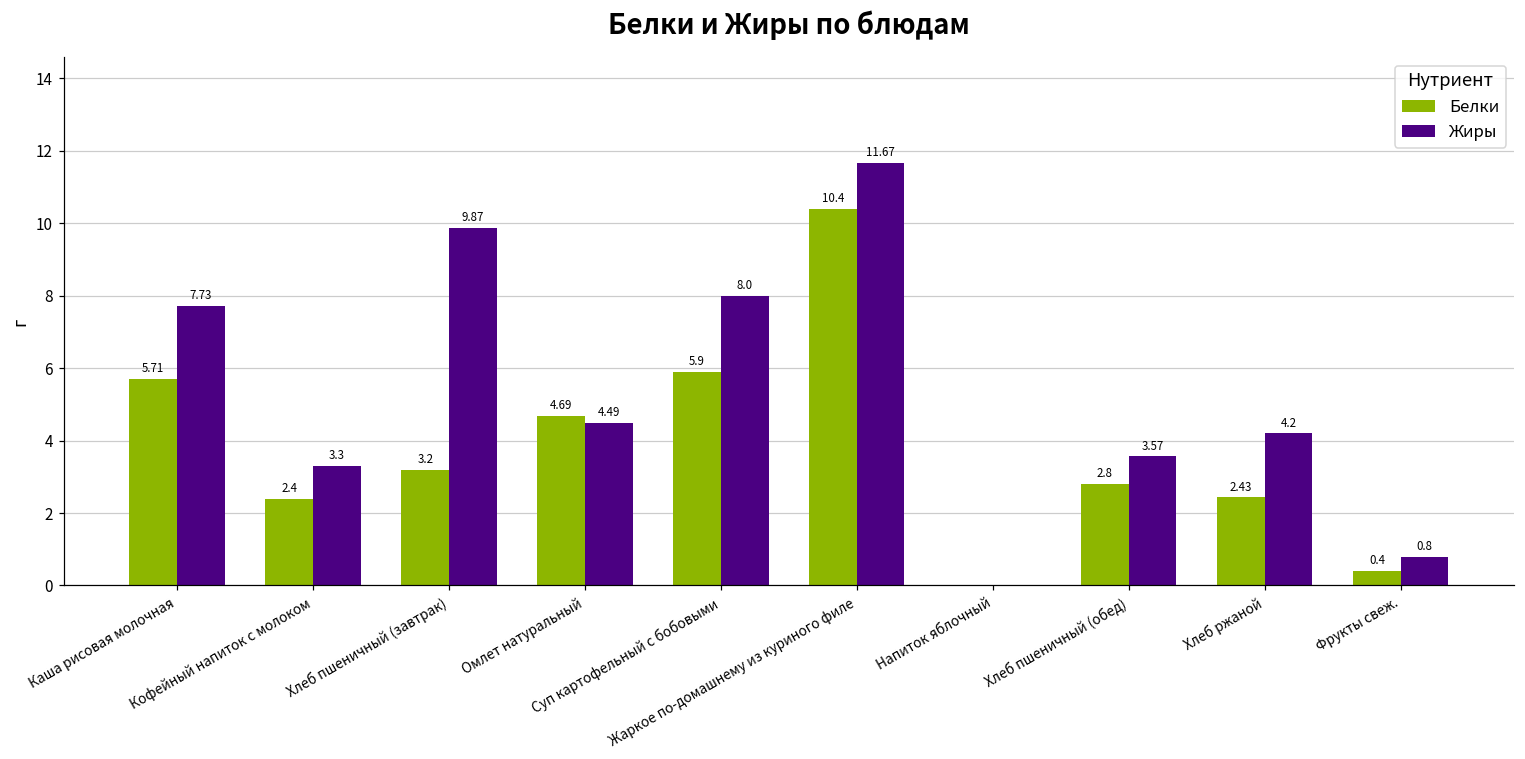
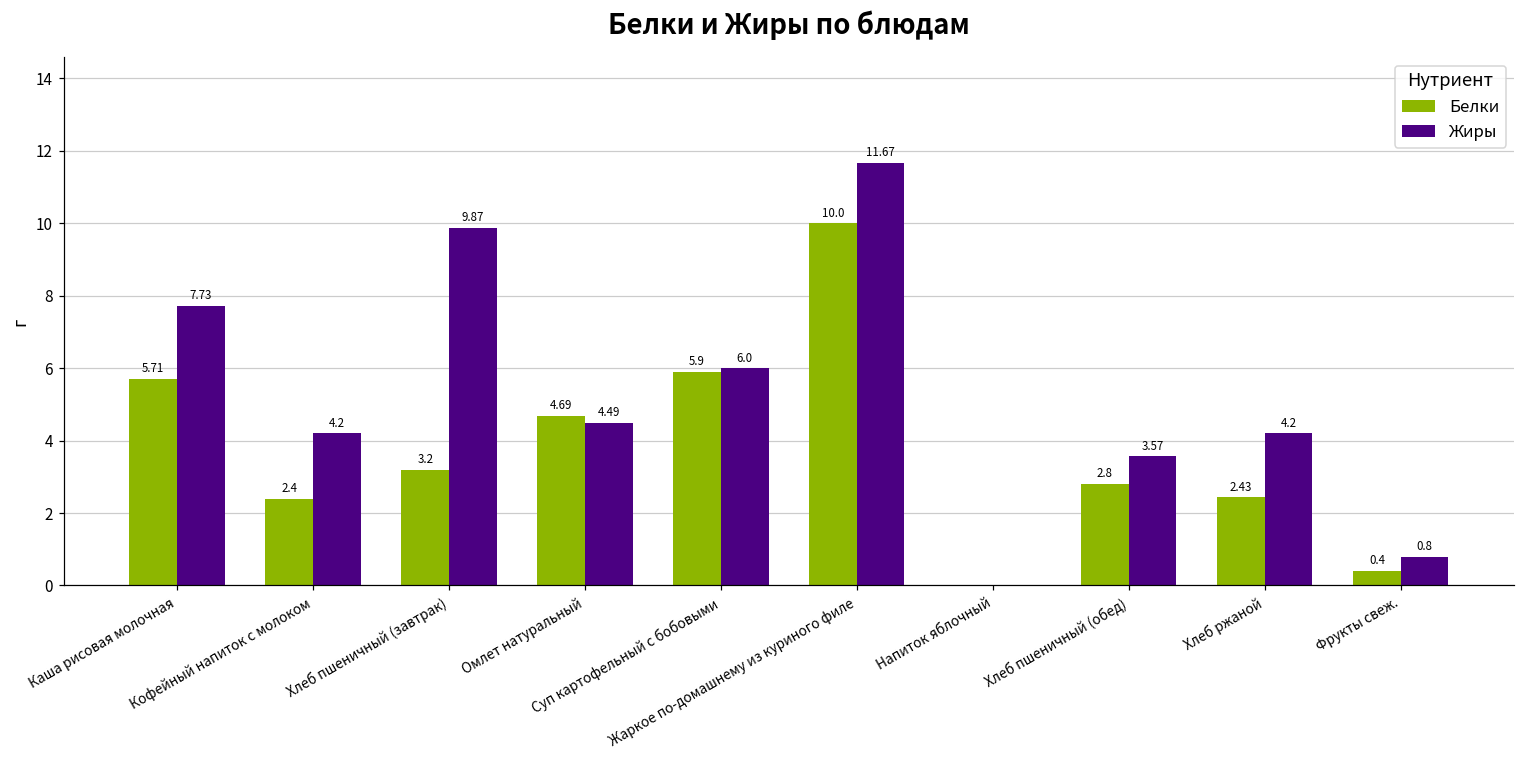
Жиры, Кофейный напиток с молоком: 3.3 -> 4.2
Жиры, Суп картофельный с бобовыми: 8.0 -> 6.0
Белки, Жаркое по-домашнему из куриного филе: 10.4 -> 10.0
